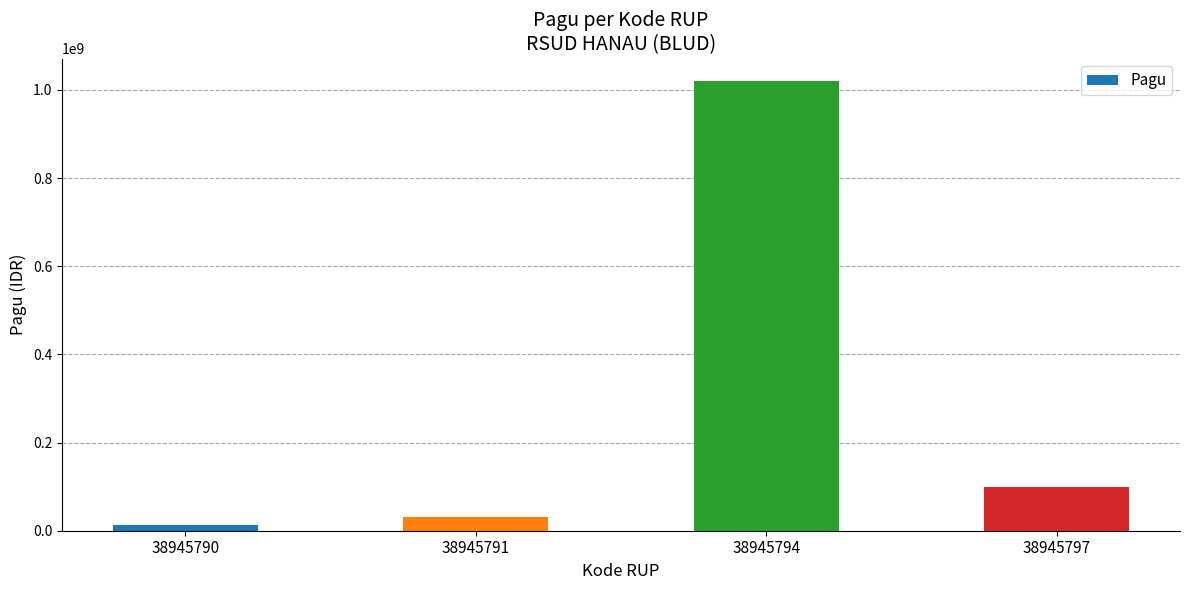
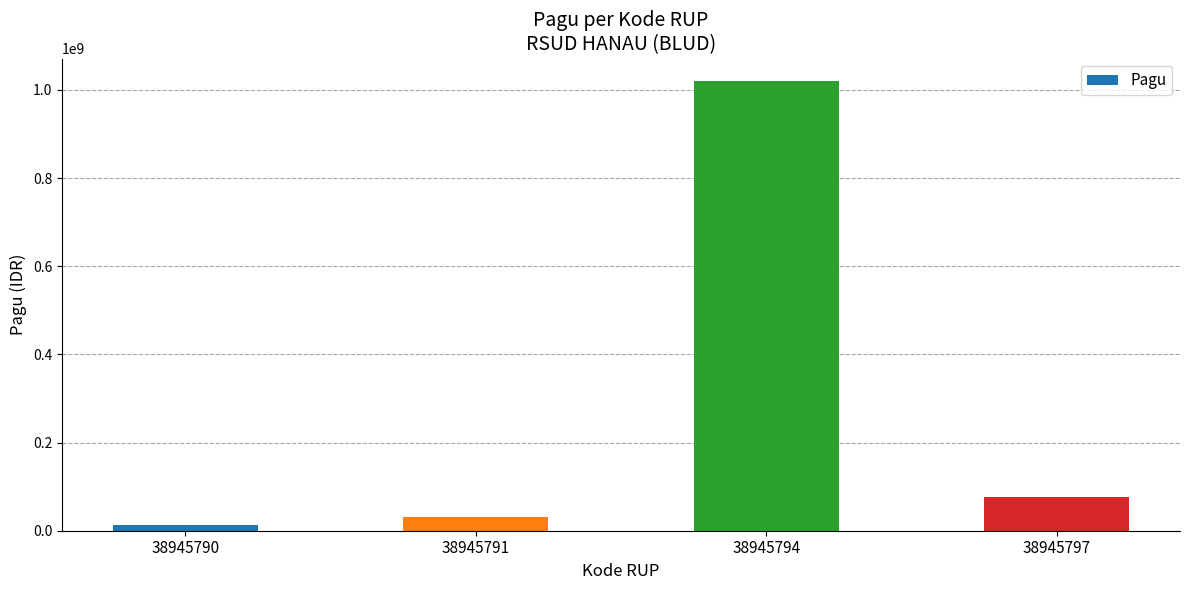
38945797: 100000000 -> 80000000
